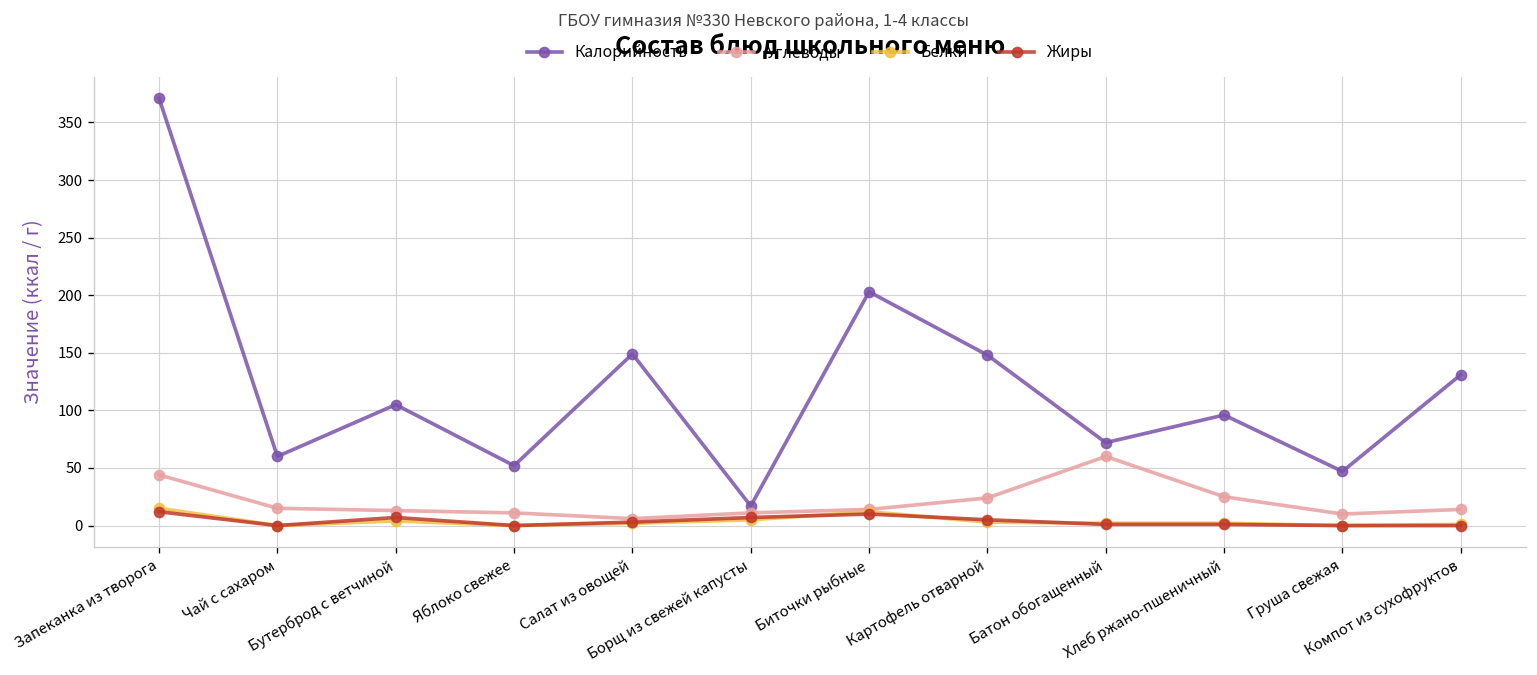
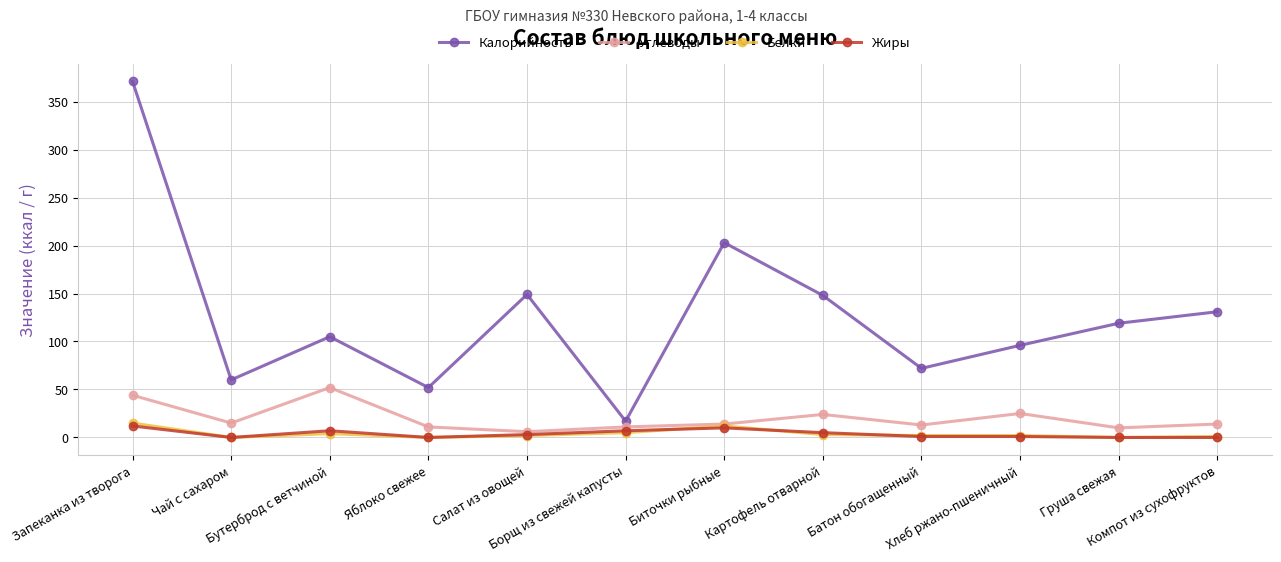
Углеводы, Бутерброд с ветчиной: 10 -> 50
Углеводы, Батон обогащенный: 60 -> 10
Калорийность, Груша свежая: 50 -> 120
